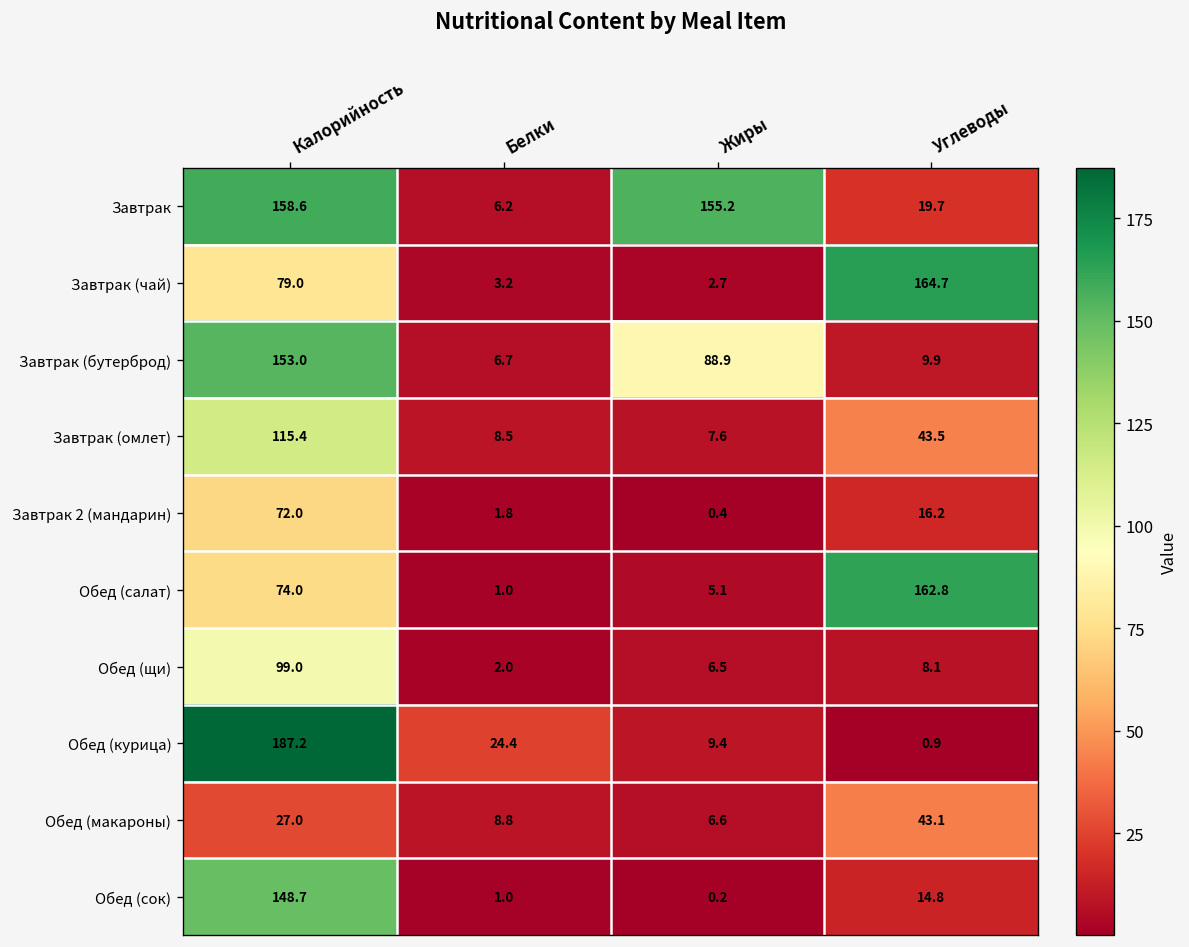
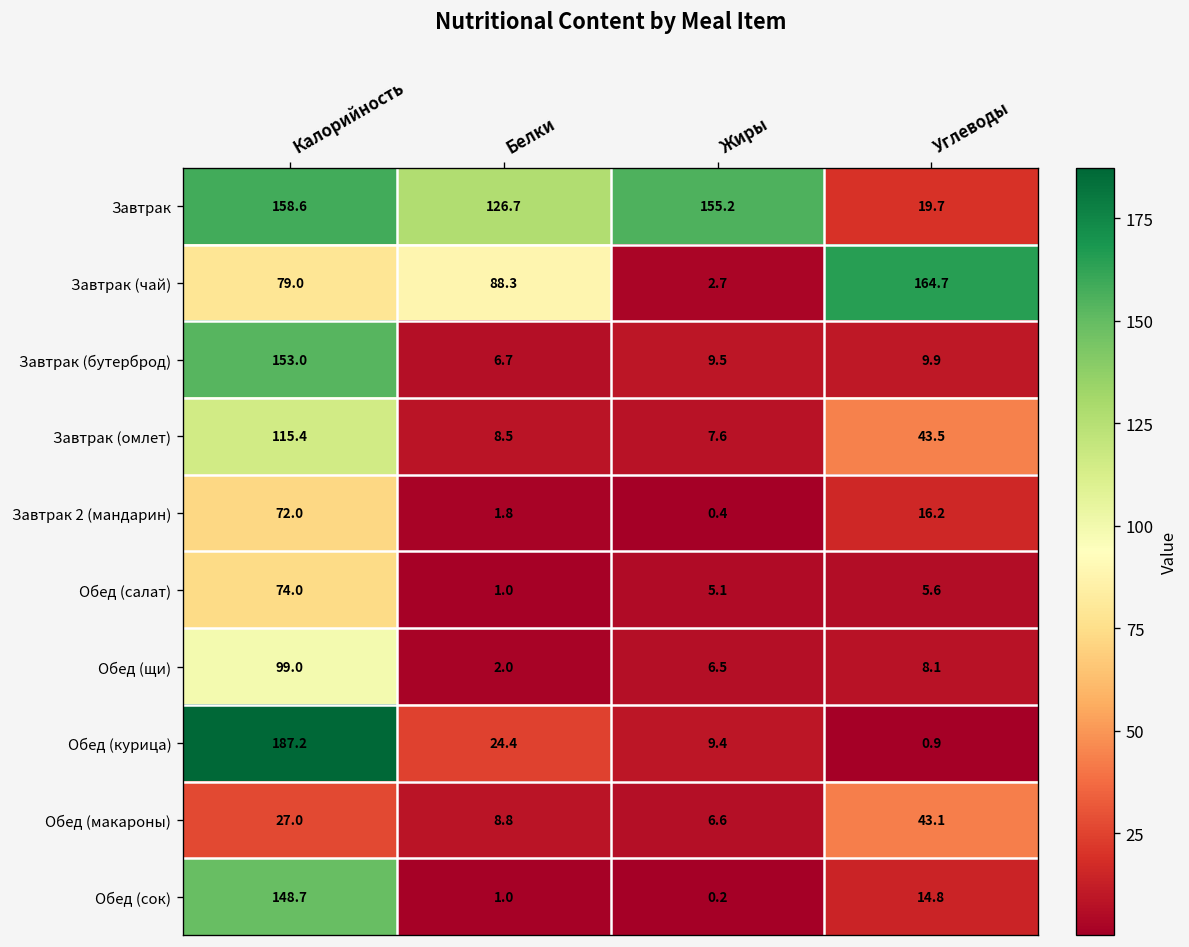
Завтрак, Белки: 6.2 -> 126.7
Завтрак (чай), Белки: 3.2 -> 88.3
Завтрак (бутерброд), Жиры: 88.9 -> 9.5
Обед (салат), Углеводы: 162.8 -> 5.6
